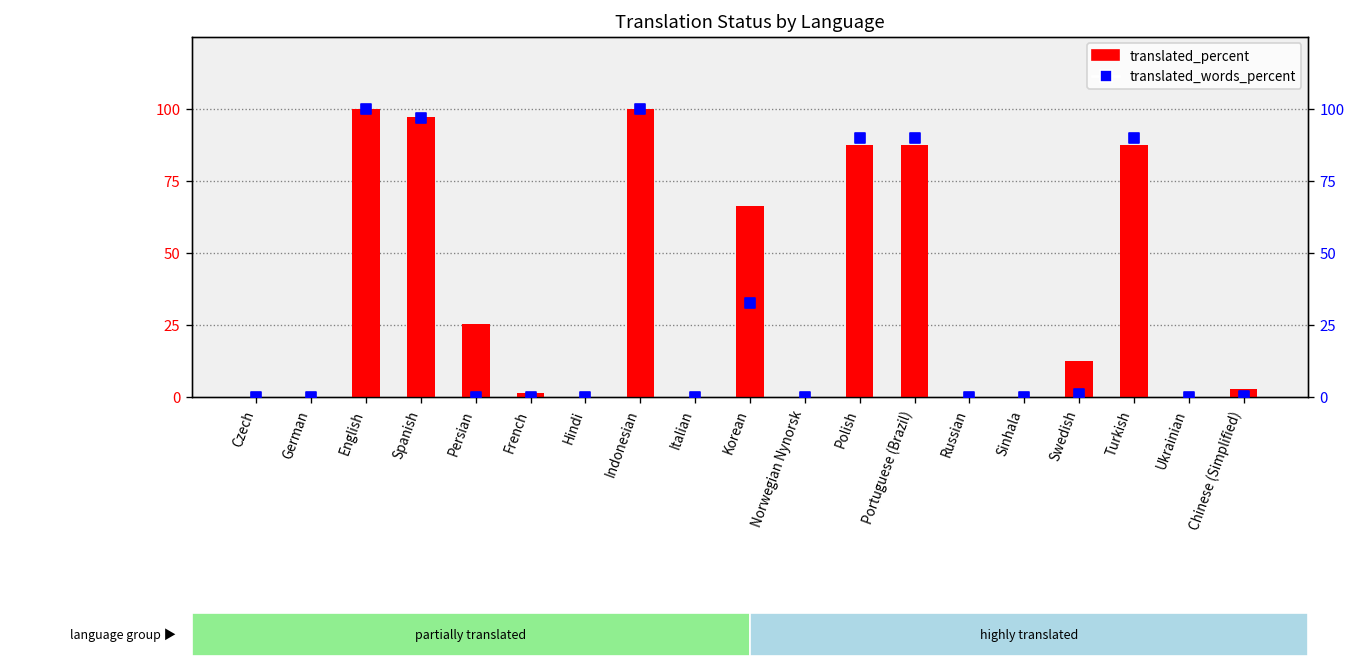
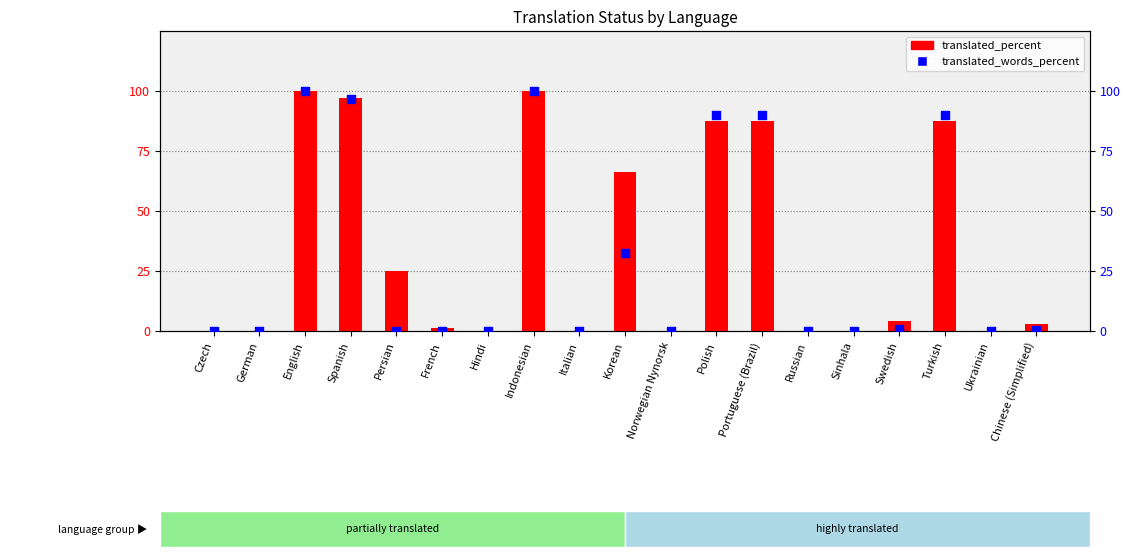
translated_percent, Swedish: 12 -> 4
